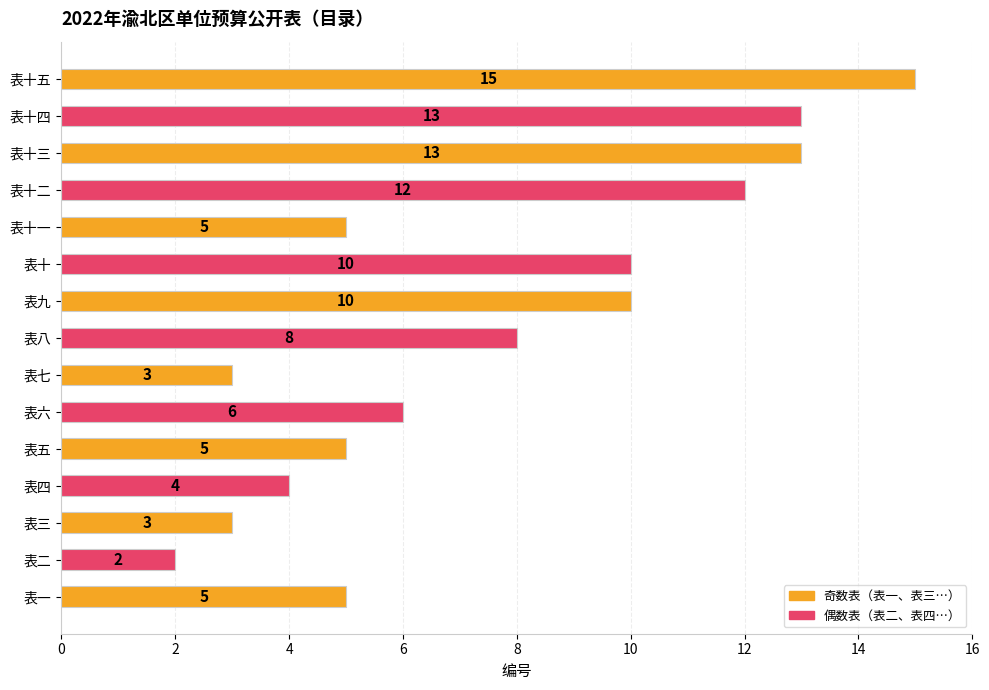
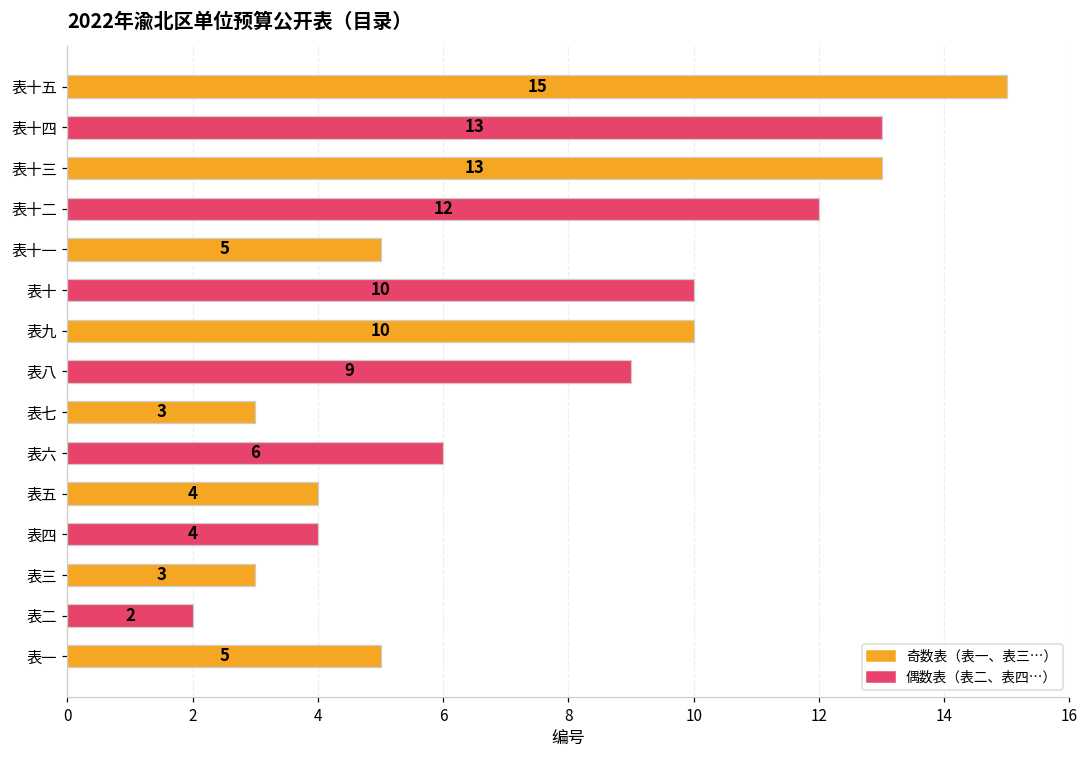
表八: 8 -> 9
表五: 5 -> 4
